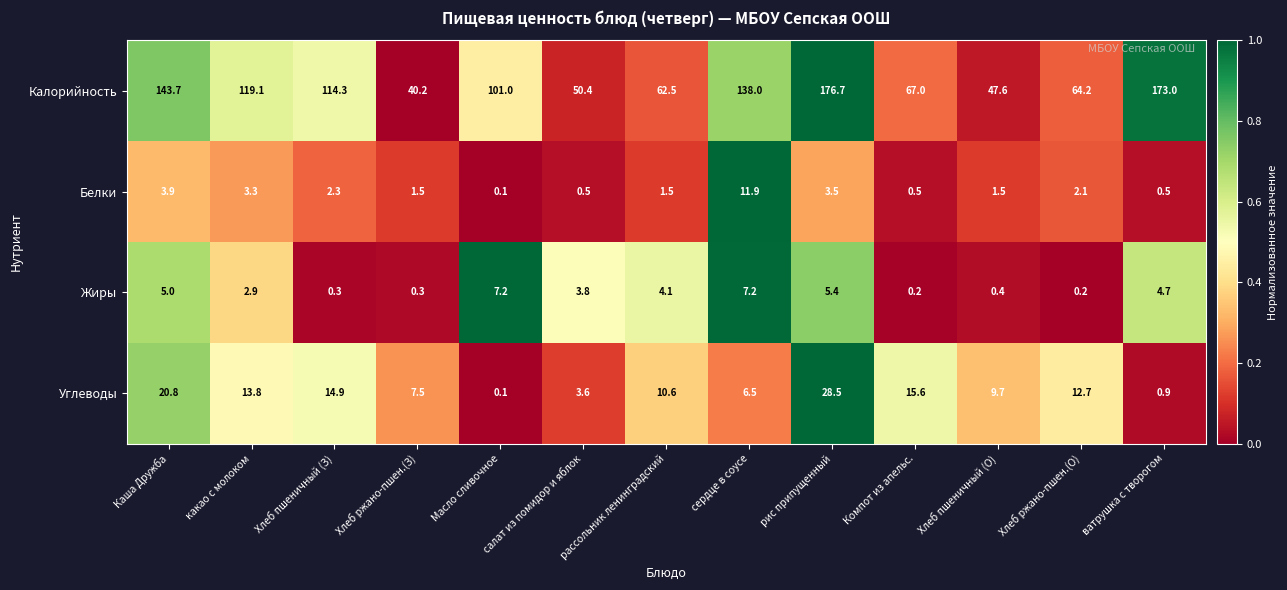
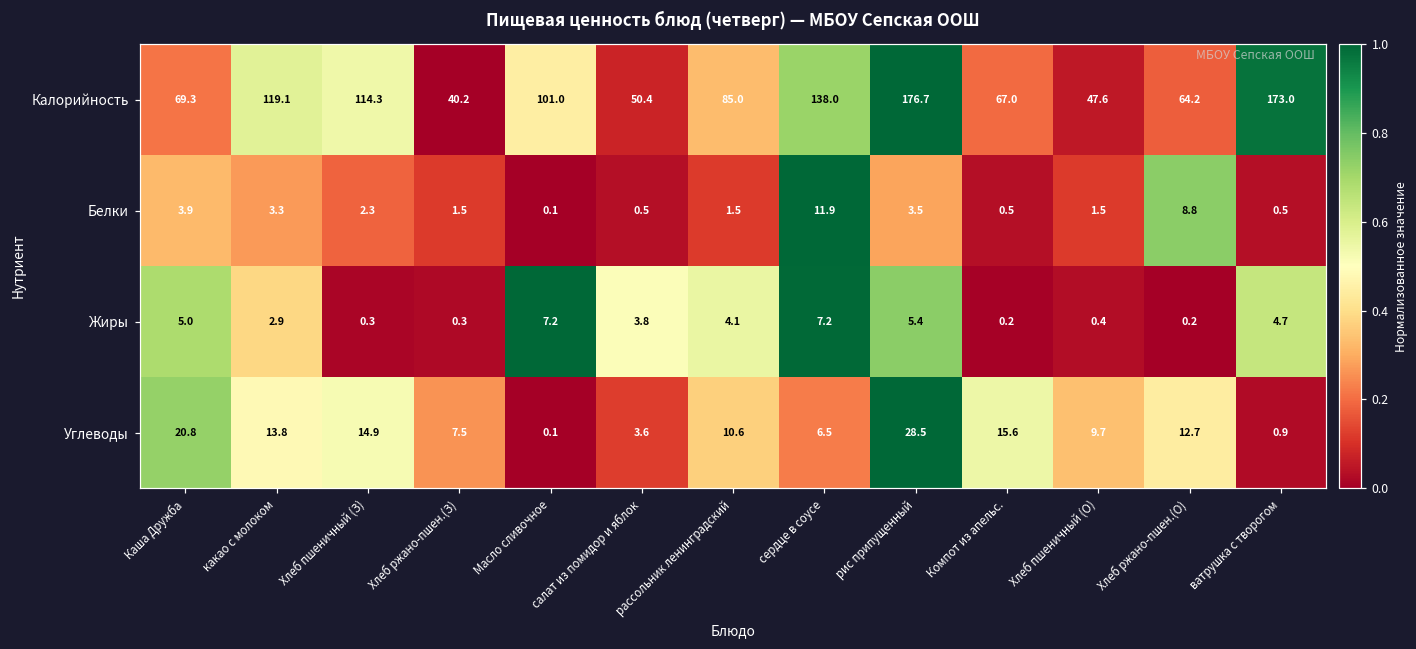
Калорийность, Каша Дружба: 143.7 -> 69.3
Калорийность, рассольник ленинградский: 62.5 -> 85.0
Белки, Хлеб ржано-пшен.(О): 2.1 -> 8.8
